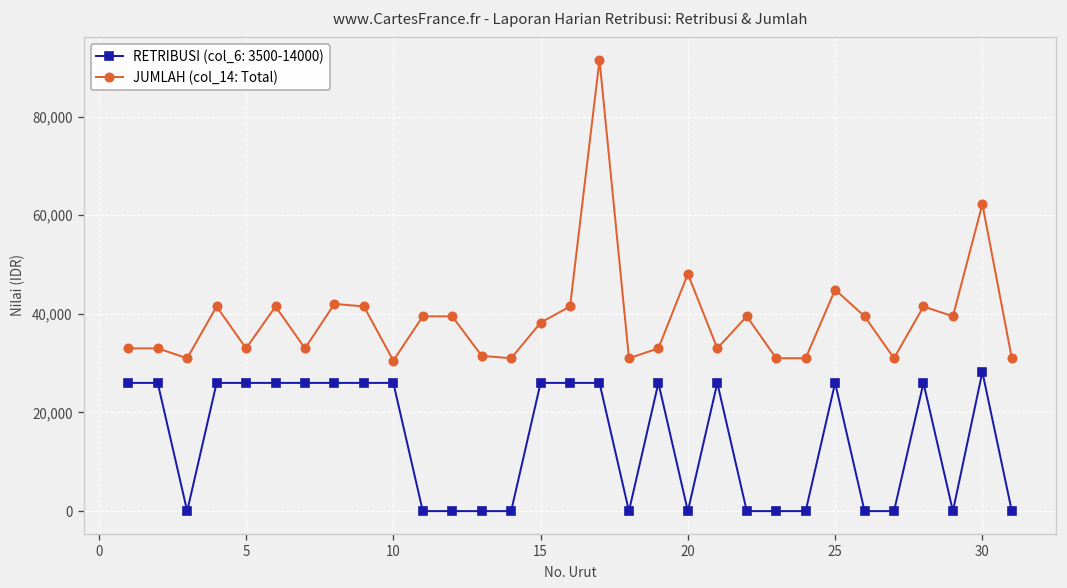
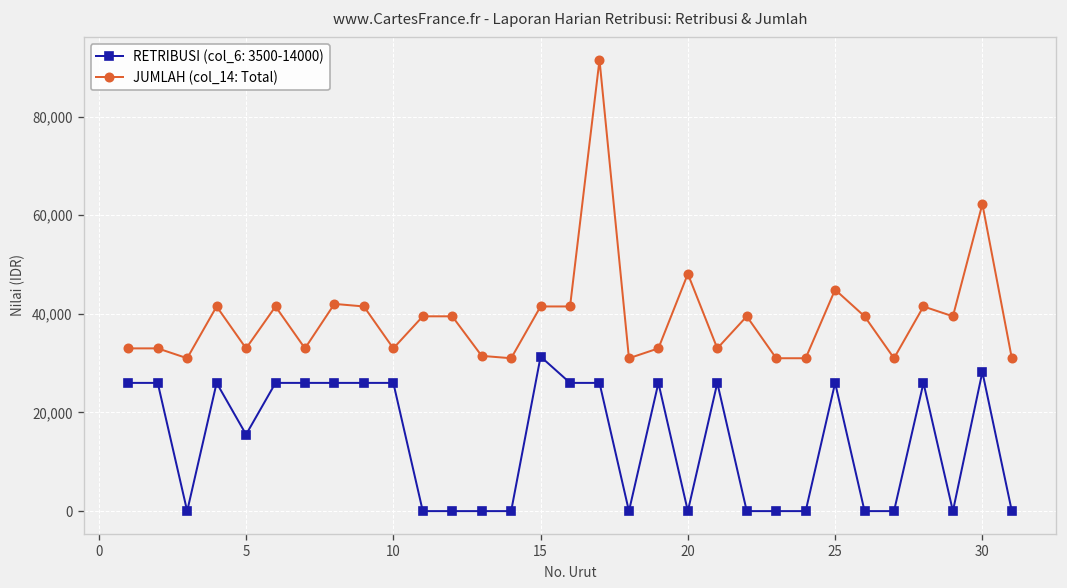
RETRIBUSI (col_6: 3500-14000), 5: 26,000 -> 16,000
JUMLAH (col_14: Total), 10: 31,000 -> 33,000
RETRIBUSI (col_6: 3500-14000), 15: 26,000 -> 31,000
JUMLAH (col_14: Total), 15: 38,000 -> 42,000
